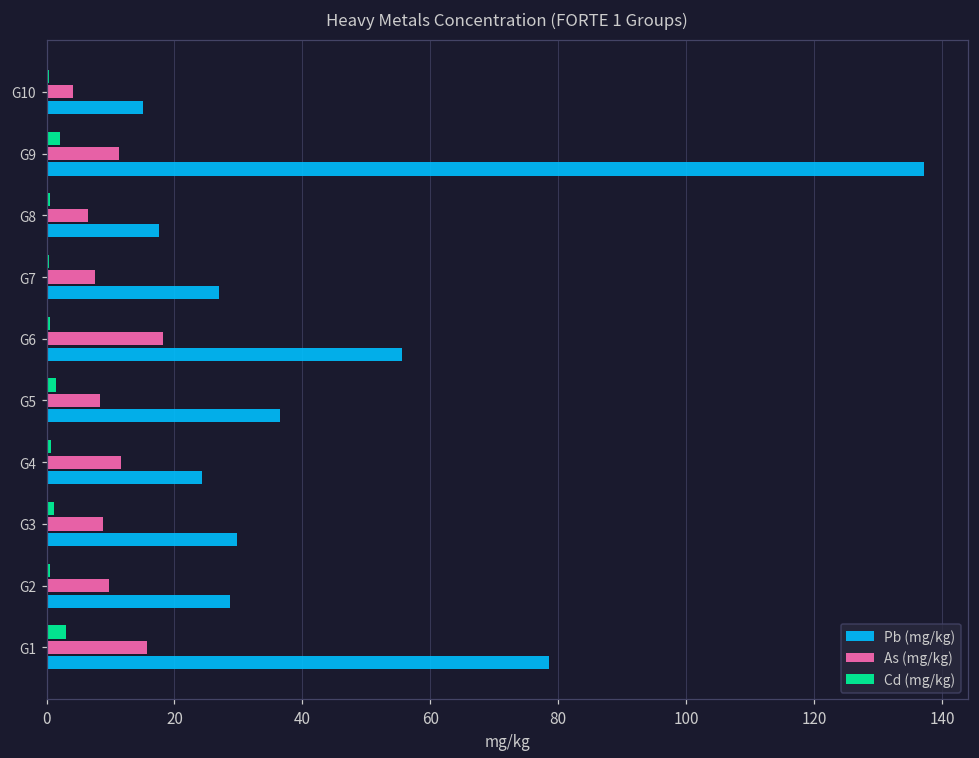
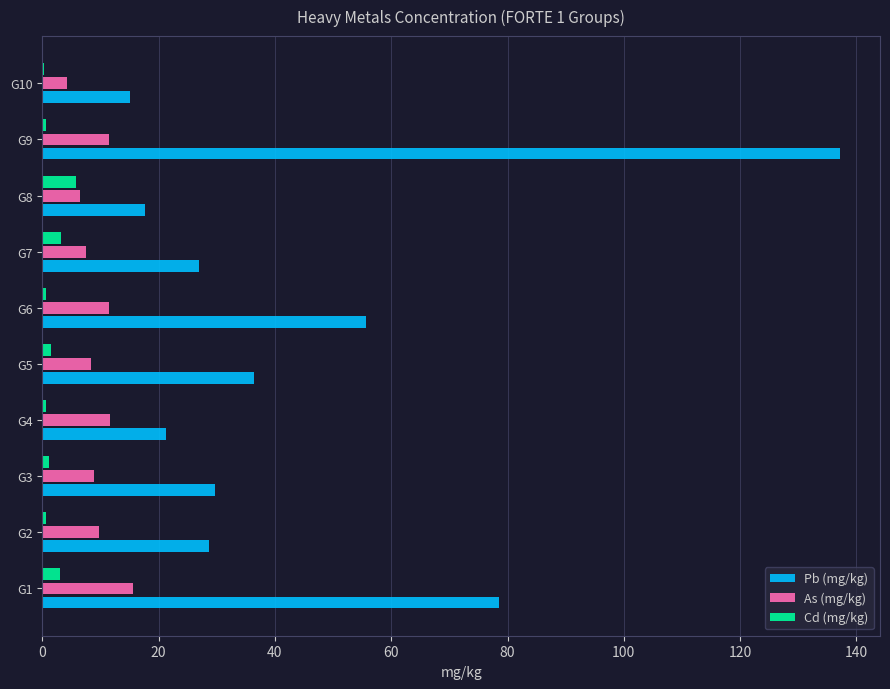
Cd (mg/kg), G9: 2 -> 1
Cd (mg/kg), G8: 1 -> 6
Cd (mg/kg), G7: 0 -> 3
As (mg/kg), G6: 18 -> 11
Pb (mg/kg), G4: 24 -> 21
